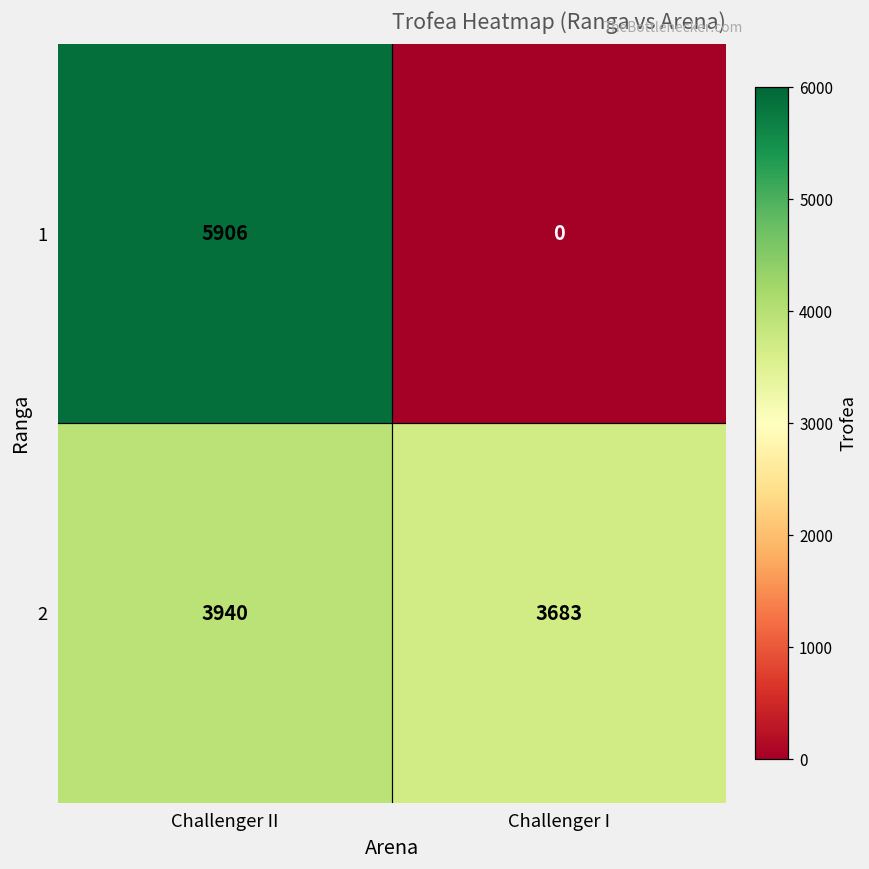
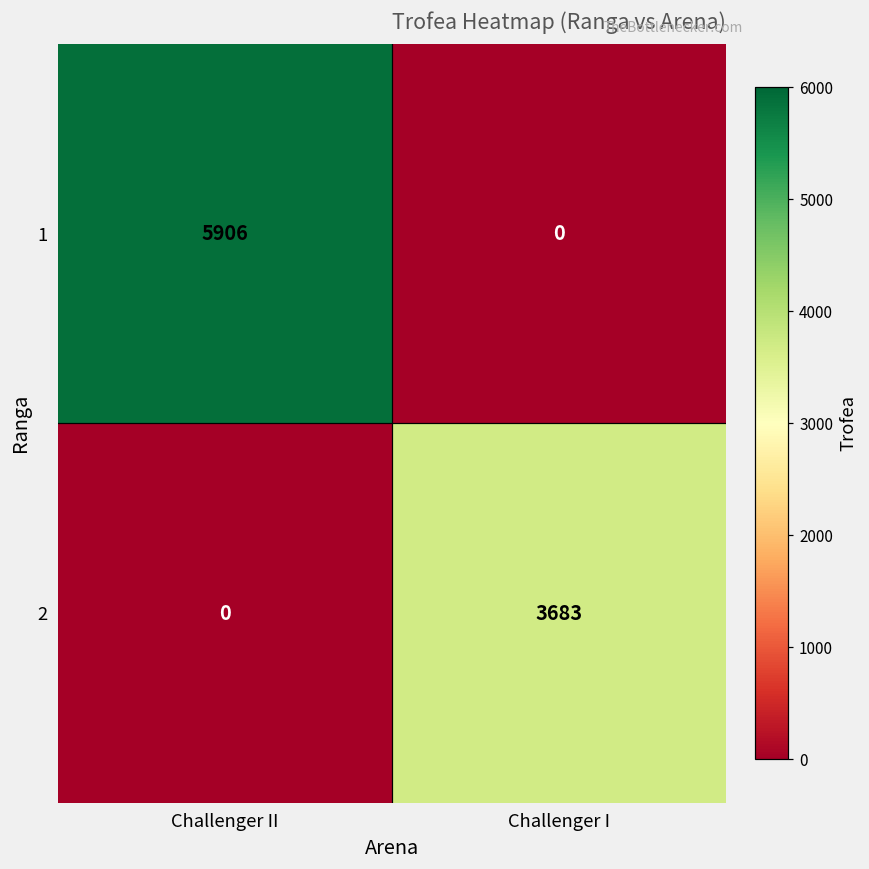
2, Challenger II: 3940 -> 0
